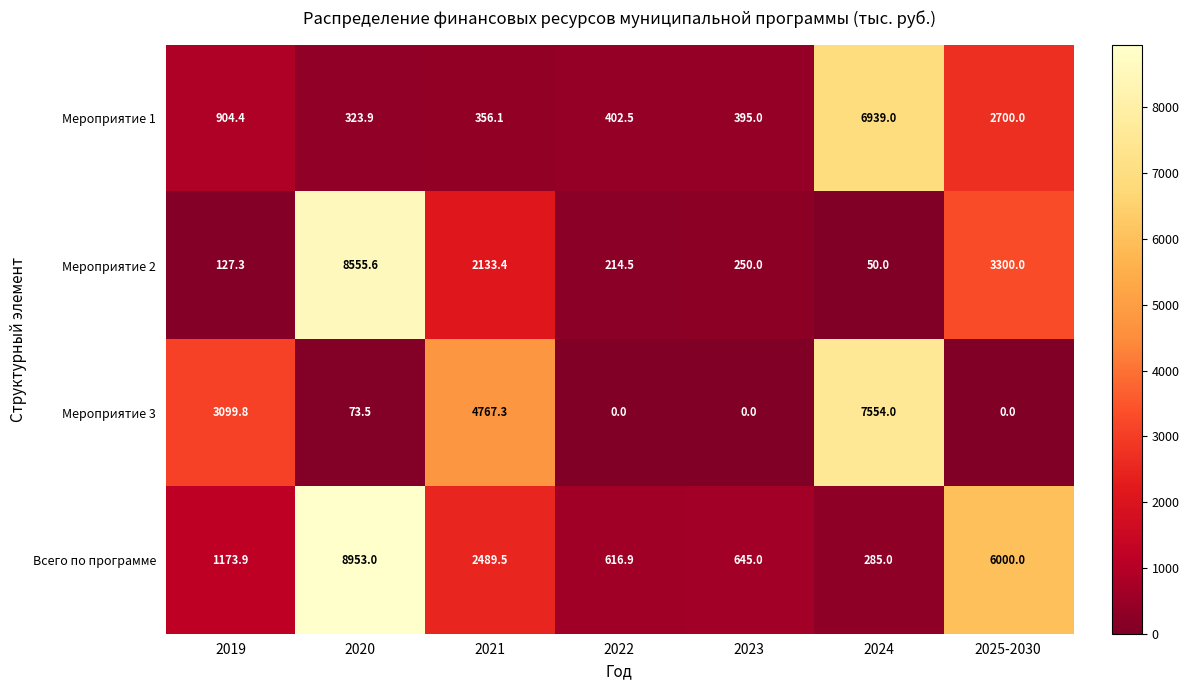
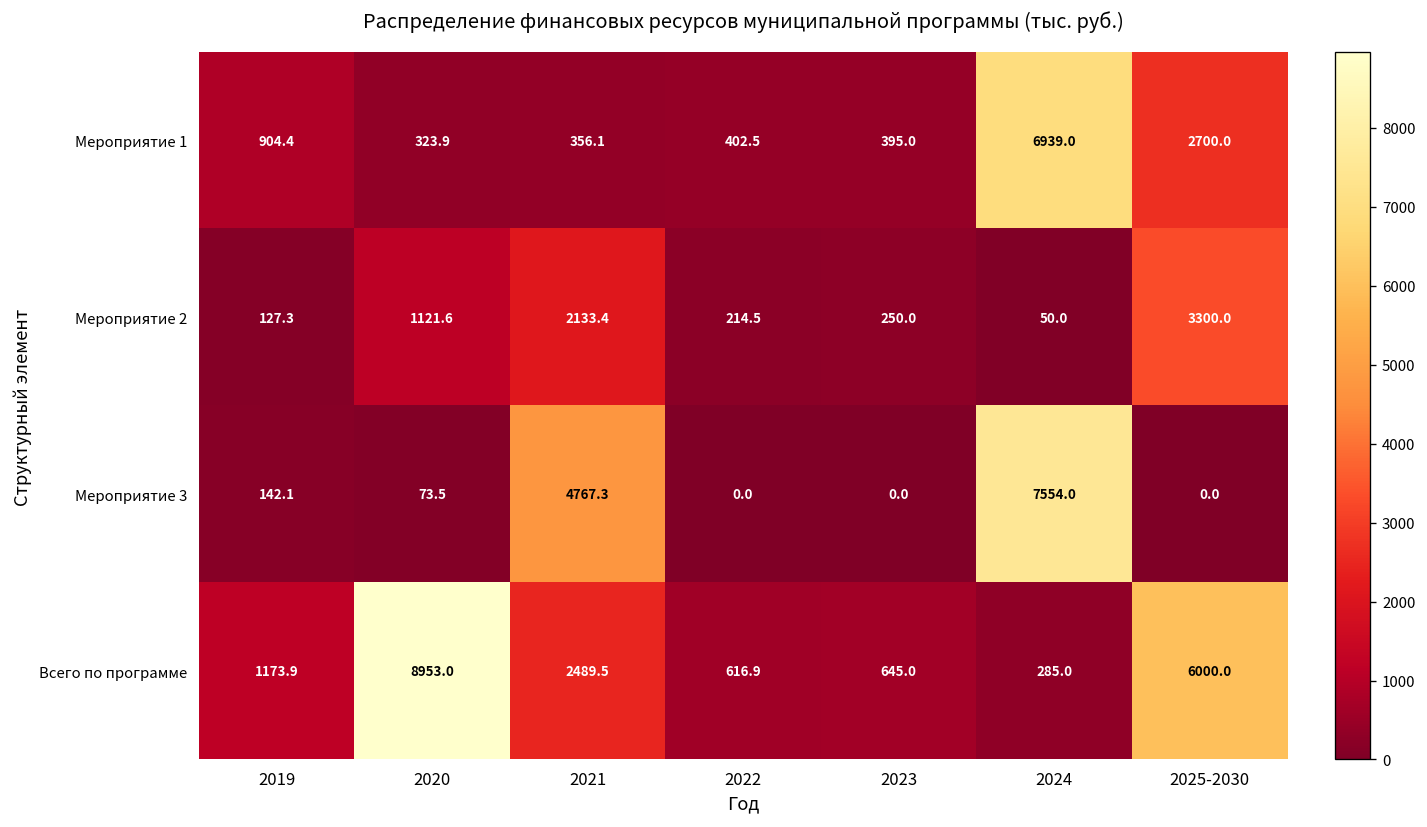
Мероприятие 2, 2020: 8555.6 -> 1121.6
Мероприятие 3, 2019: 3099.8 -> 142.1
